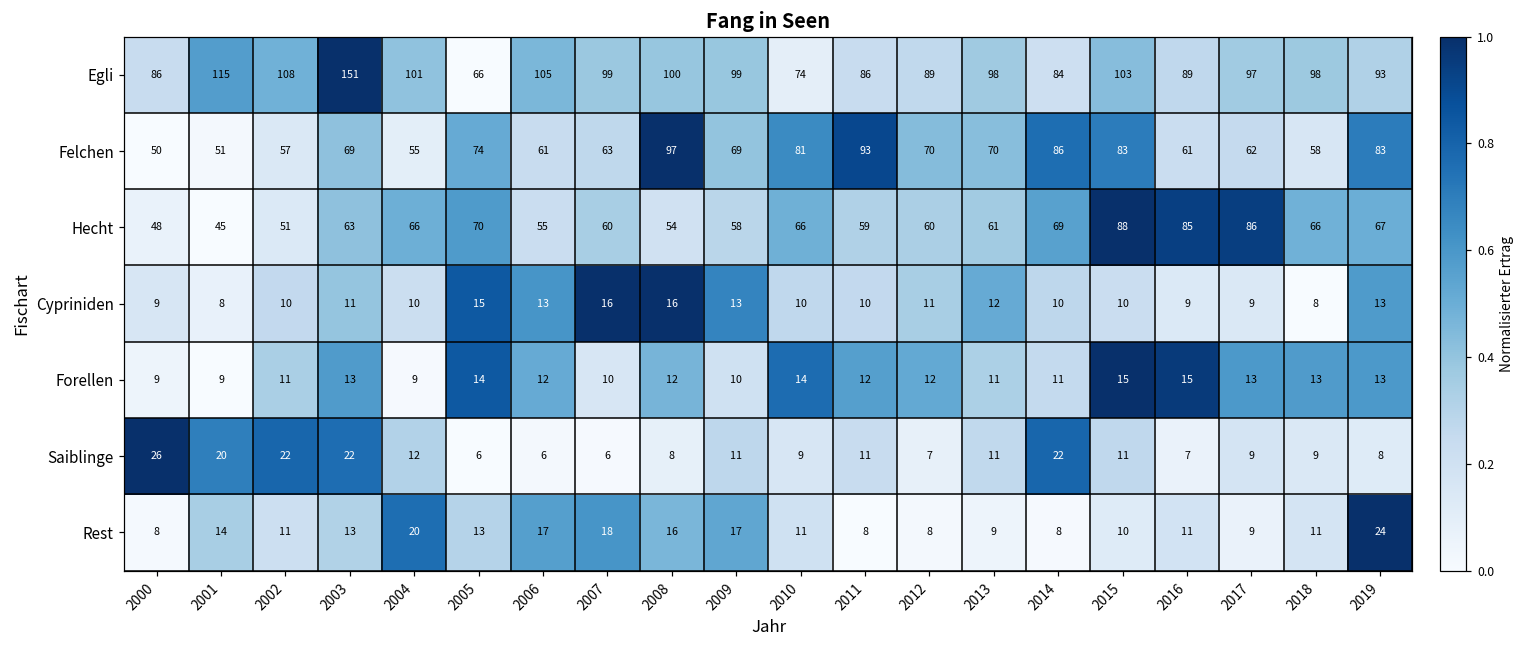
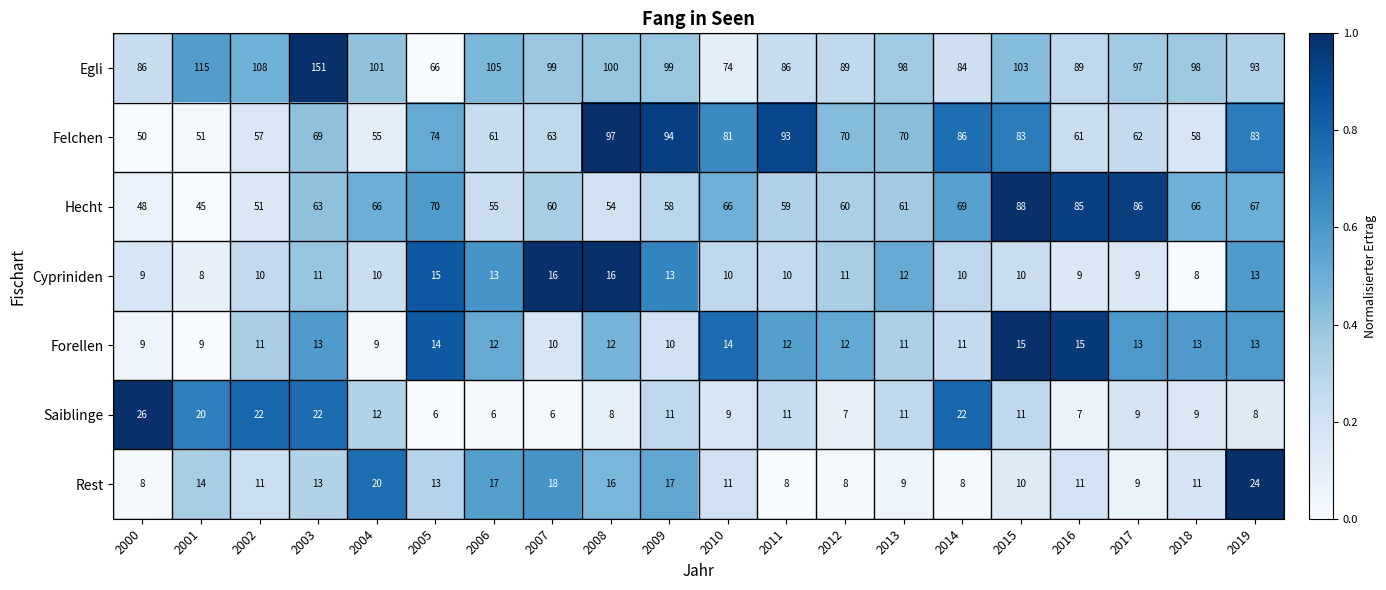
Felchen, 2009: 69 -> 94
